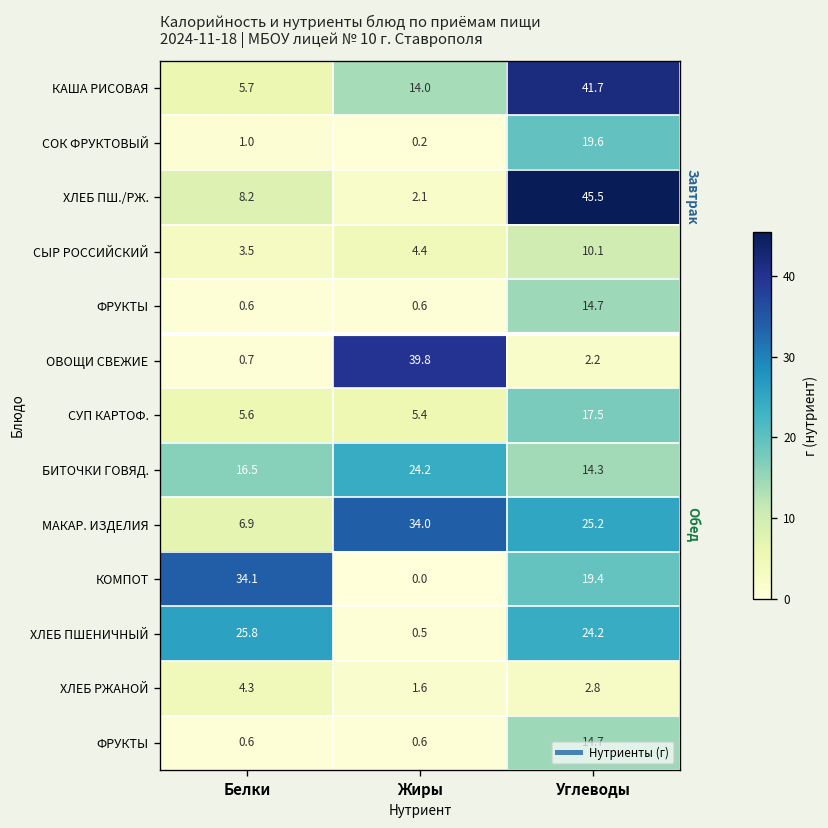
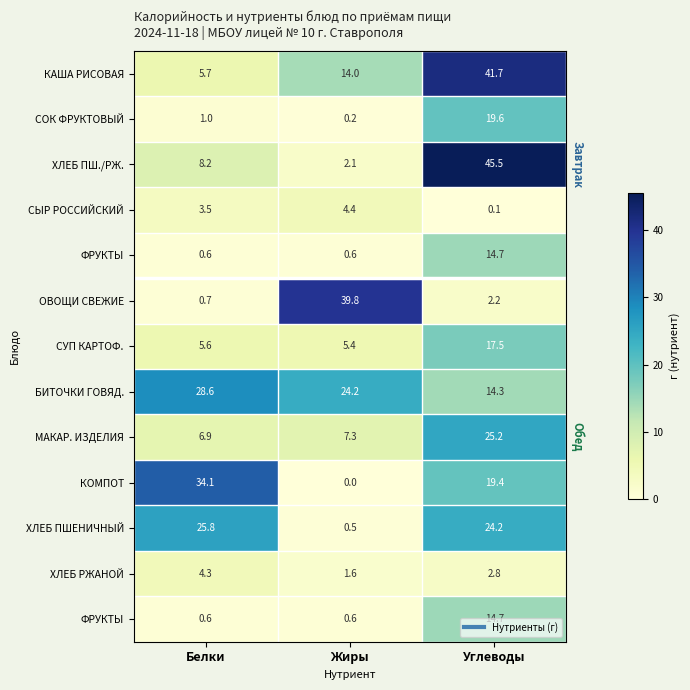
СЫР РОССИЙСКИЙ, Углеводы: 10.1 -> 0.1
БИТОЧКИ ГОВЯД., Белки: 16.5 -> 28.6
МАКАР. ИЗДЕЛИЯ, Жиры: 34.0 -> 7.3
